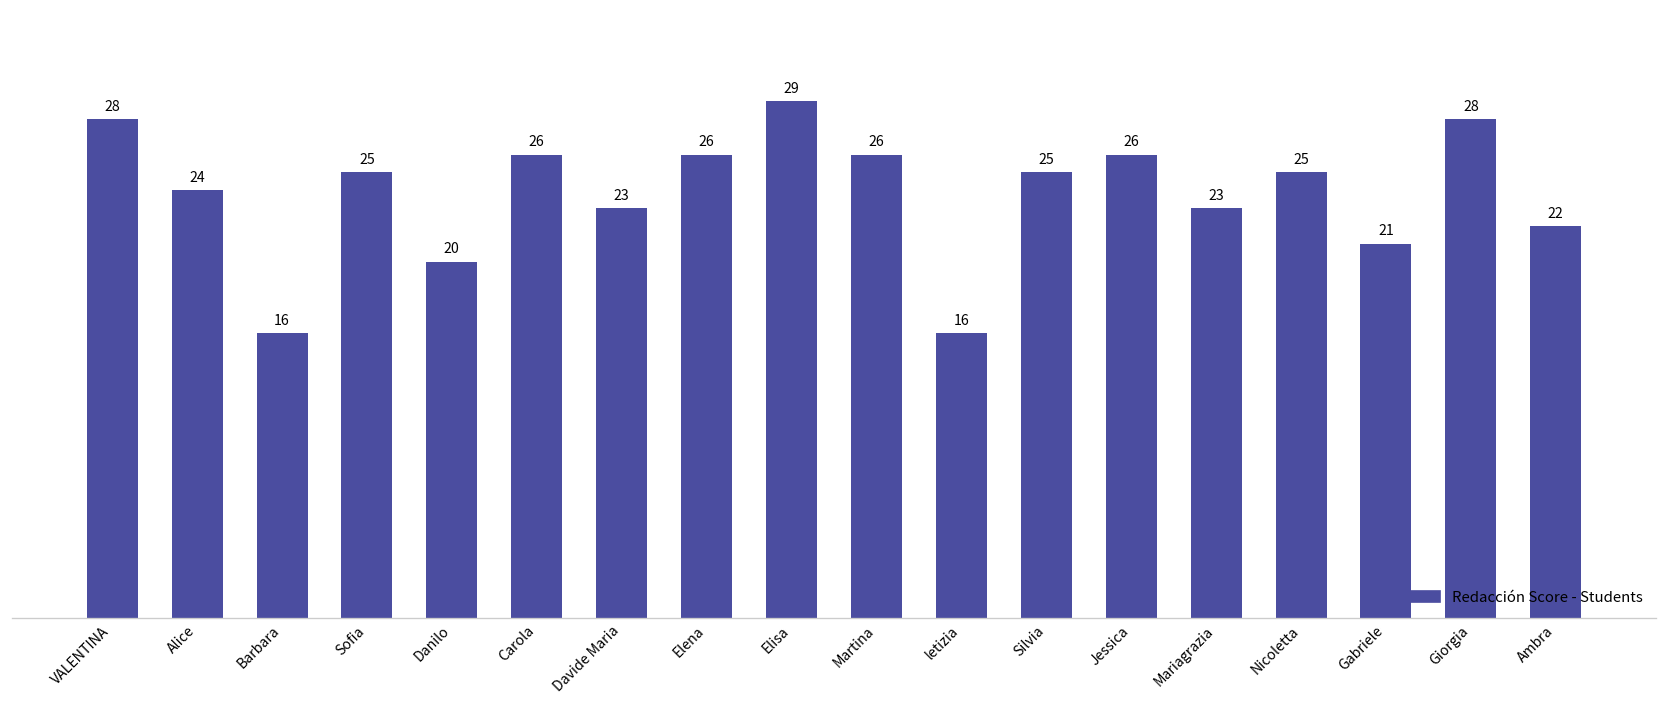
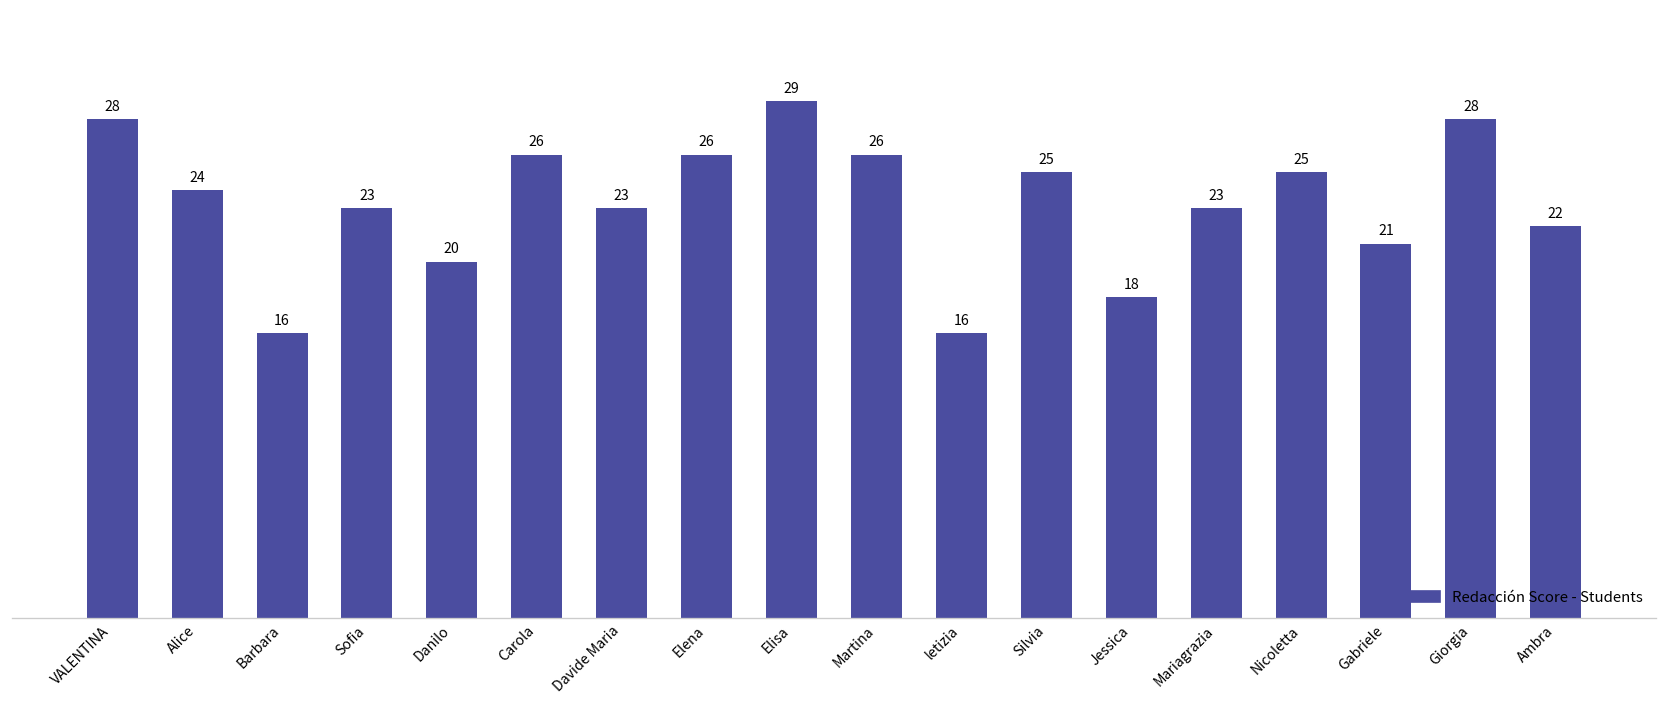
Sofia: 25 -> 23
Jessica: 26 -> 18
